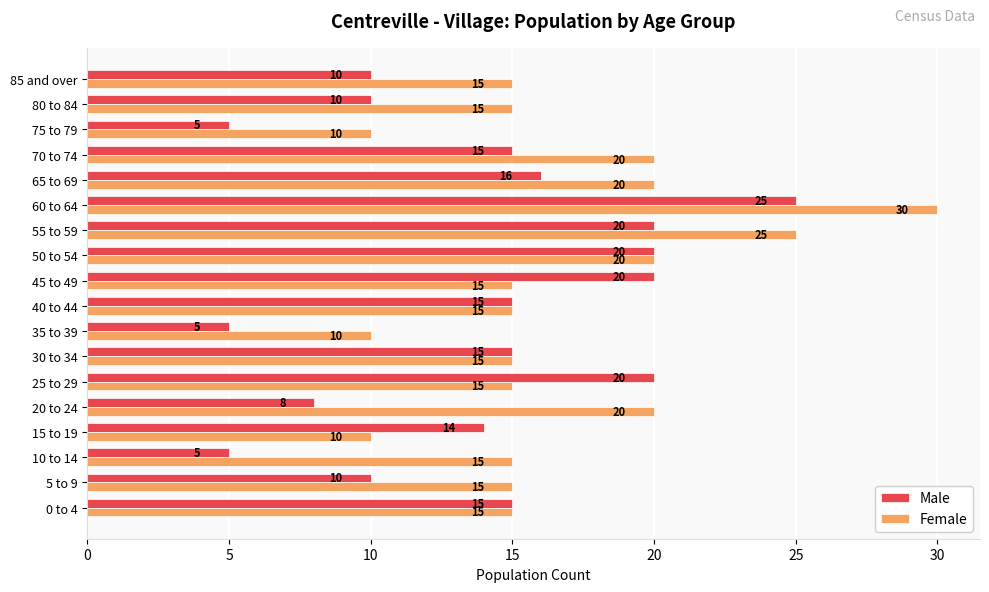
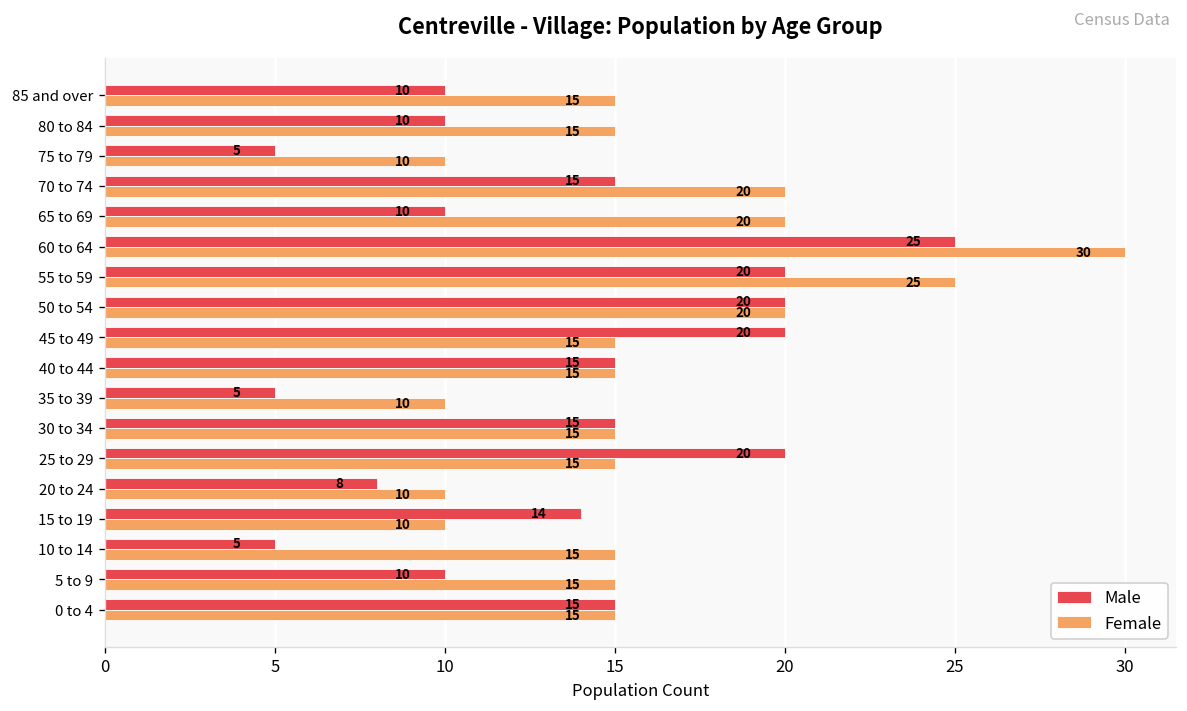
Male, 65 to 69: 16 -> 10
Female, 20 to 24: 20 -> 10
